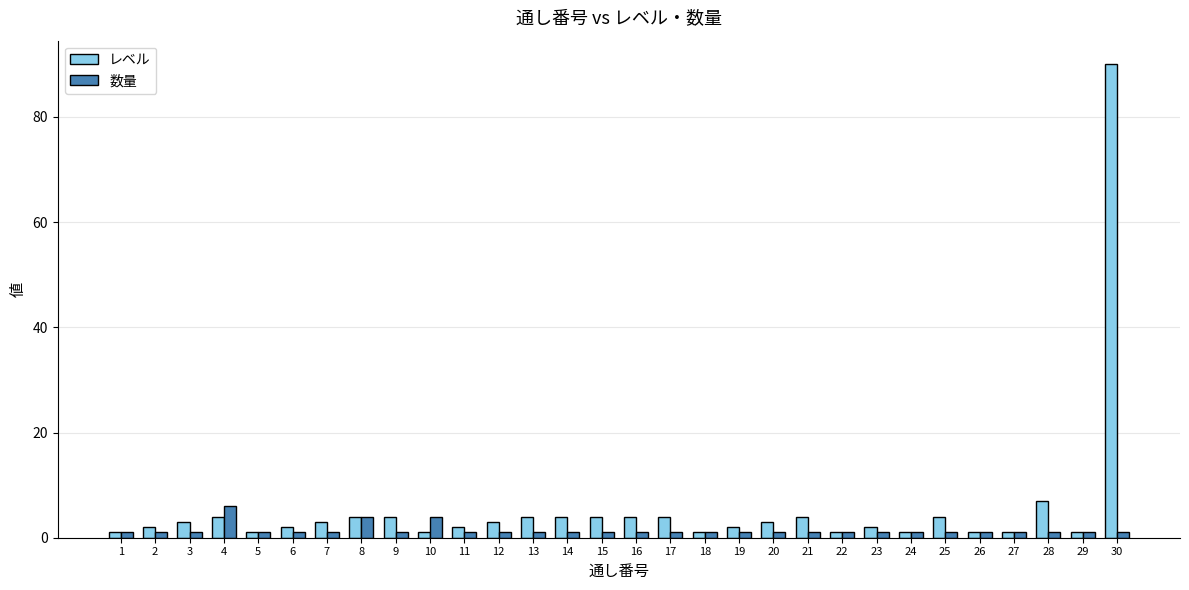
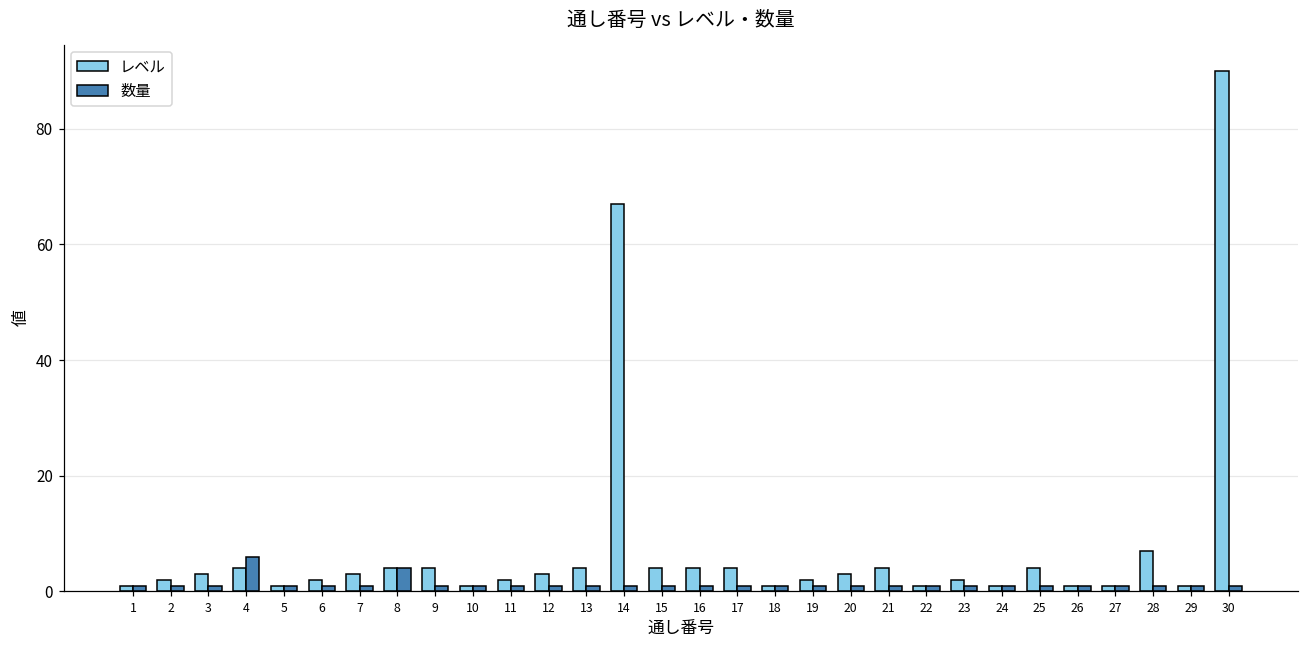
数量, 10: 4 -> 1
レベル, 14: 4 -> 67
